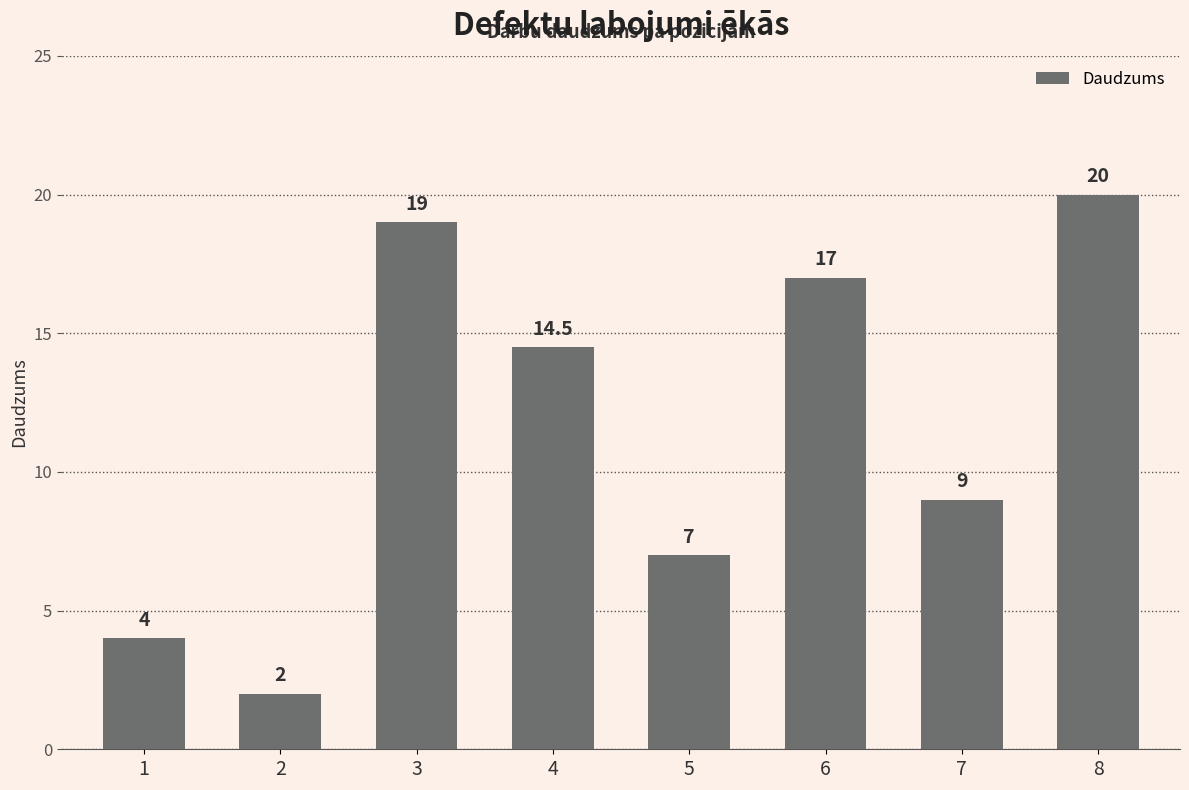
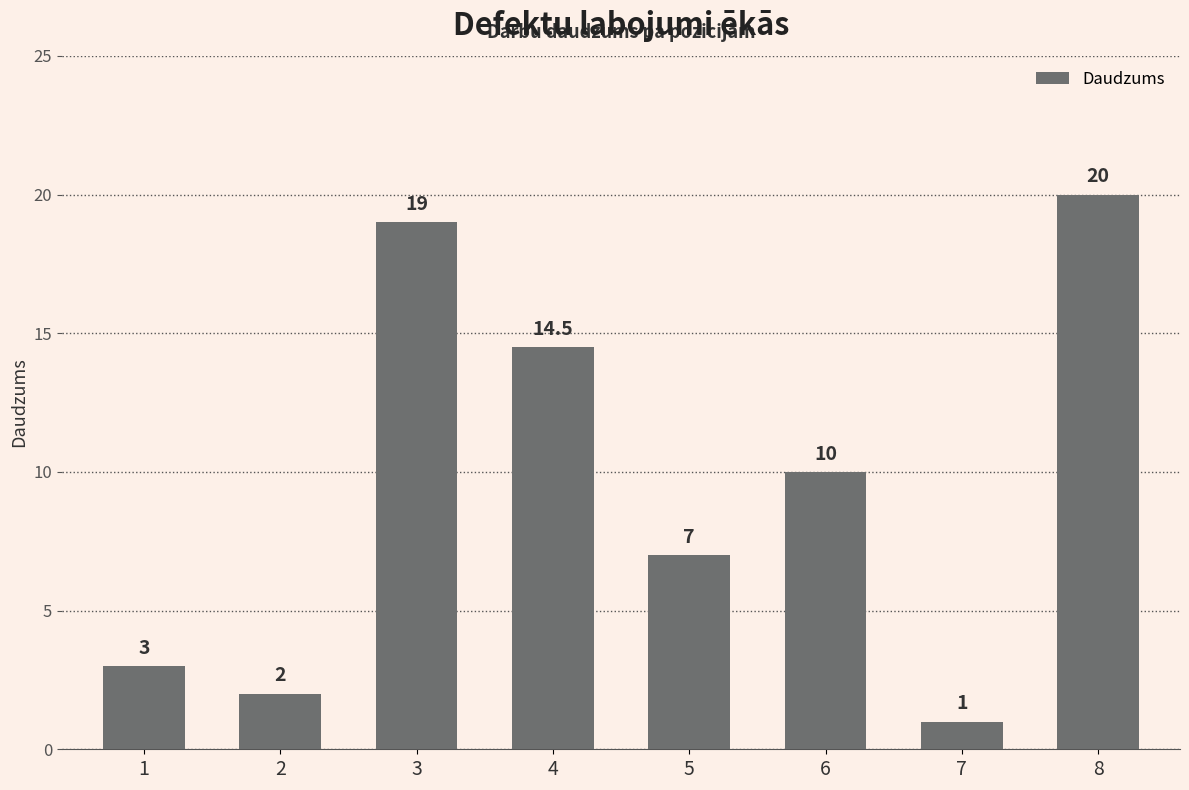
1: 4 -> 3
6: 17 -> 10
7: 9 -> 1
